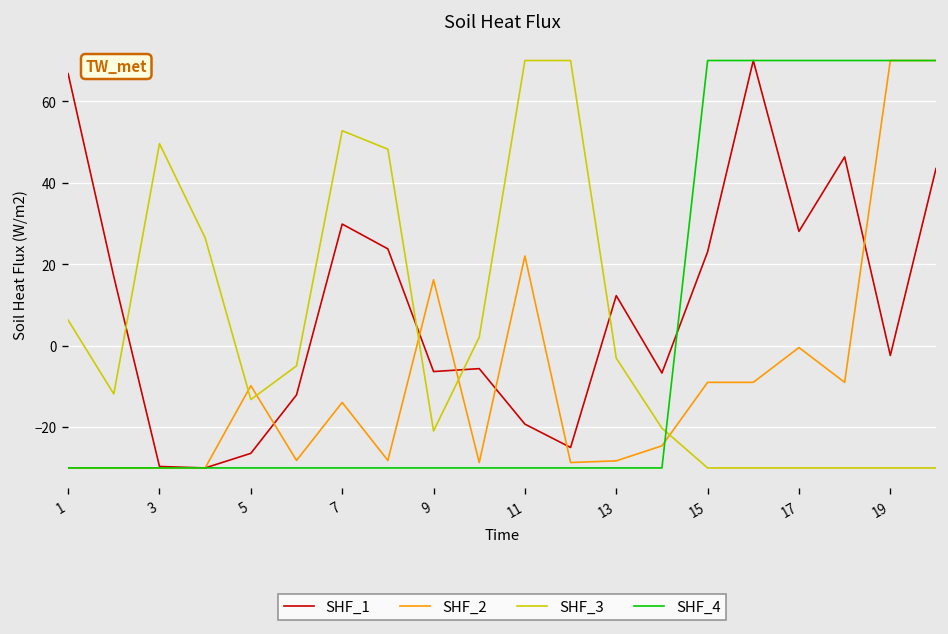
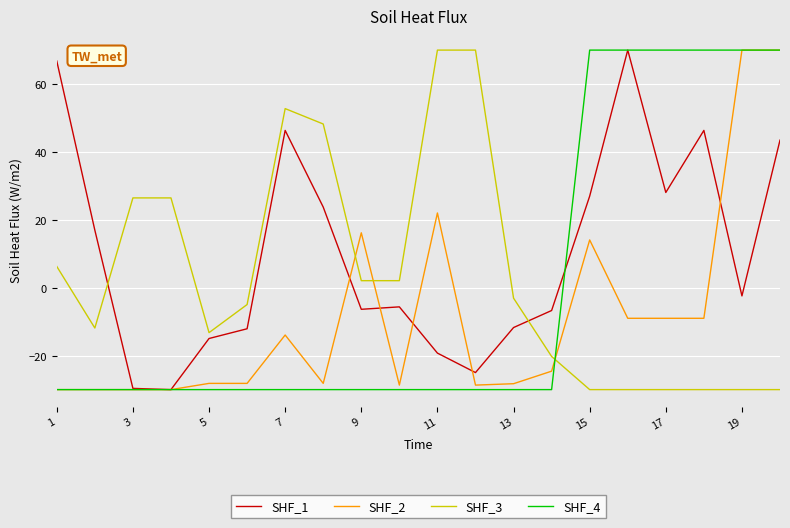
SHF_3, 3: 50 -> 26
SHF_1, 5: -26 -> -15
SHF_2, 5: -10 -> -28
SHF_1, 7: 30 -> 46
SHF_3, 9: -21 -> 2
SHF_1, 13: 12 -> -12
SHF_1, 15: 23 -> 27
SHF_2, 15: -9 -> 14
SHF_2, 17: 0 -> -9
